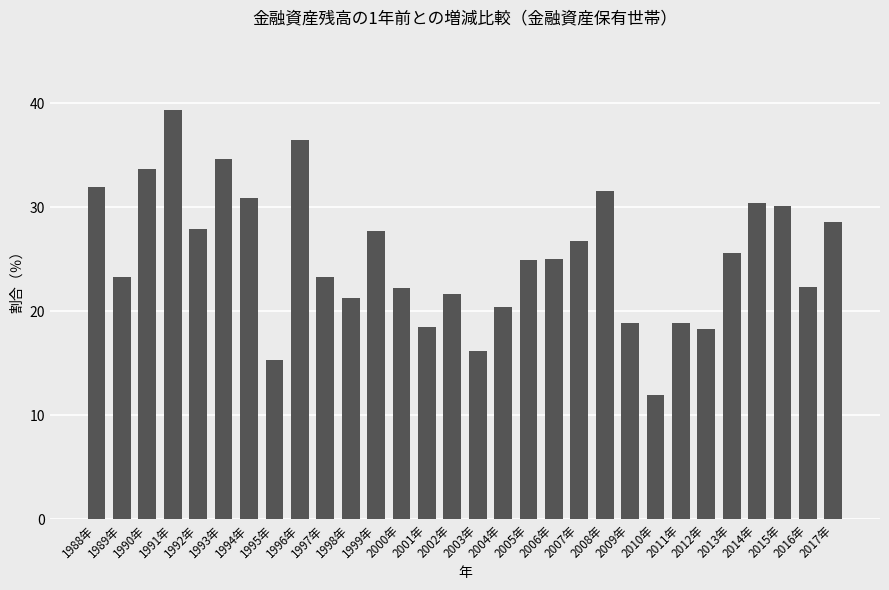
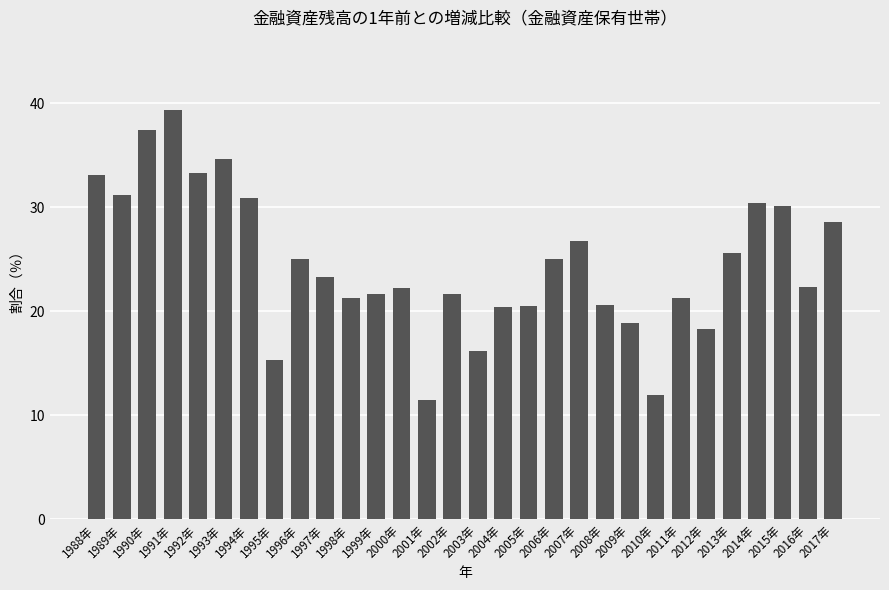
1988年: 31.9 -> 33.1
1989年: 23.3 -> 31.2
1990年: 33.7 -> 37.4
1992年: 27.9 -> 33.3
1996年: 36.5 -> 25.0
1999年: 27.7 -> 21.7
2001年: 18.5 -> 11.5
2005年: 24.9 -> 20.5
2008年: 31.6 -> 20.6
2011年: 18.9 -> 21.3
